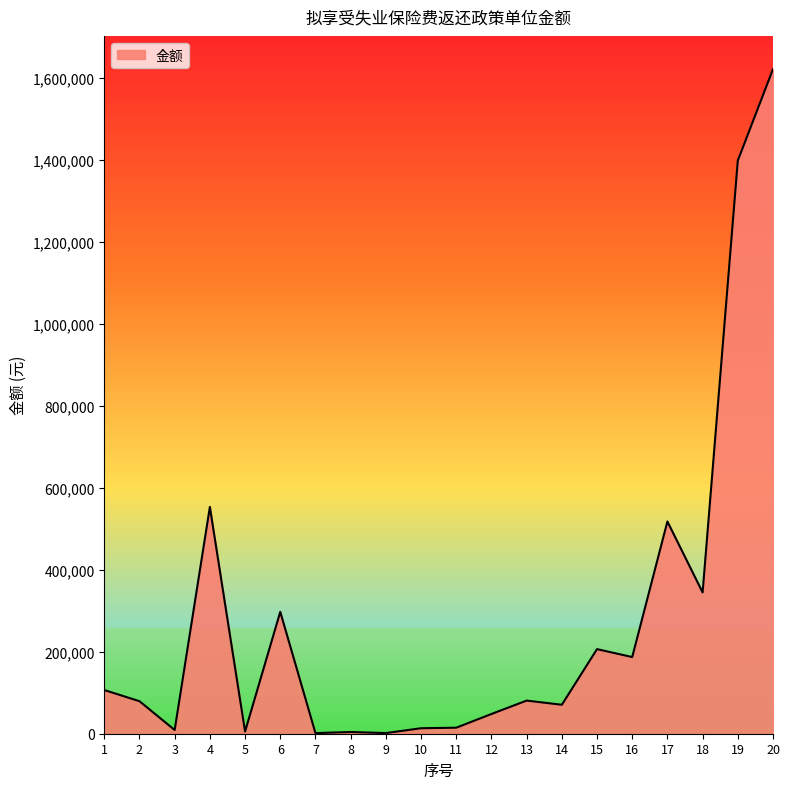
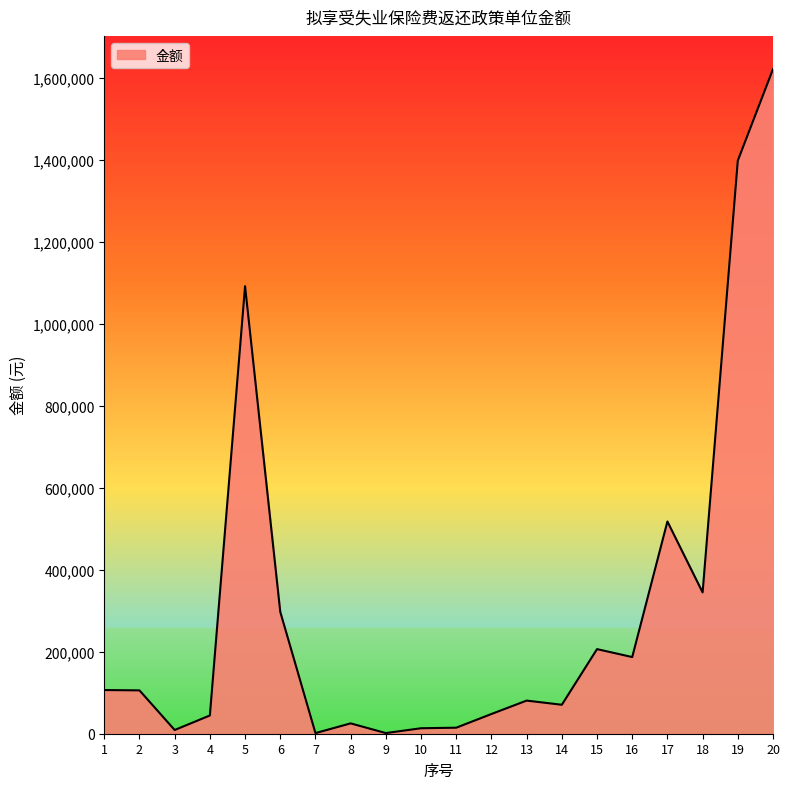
2: 80,000 -> 110,000
4: 550,000 -> 40,000
5: 10,000 -> 1,090,000
8: 0 -> 30,000
